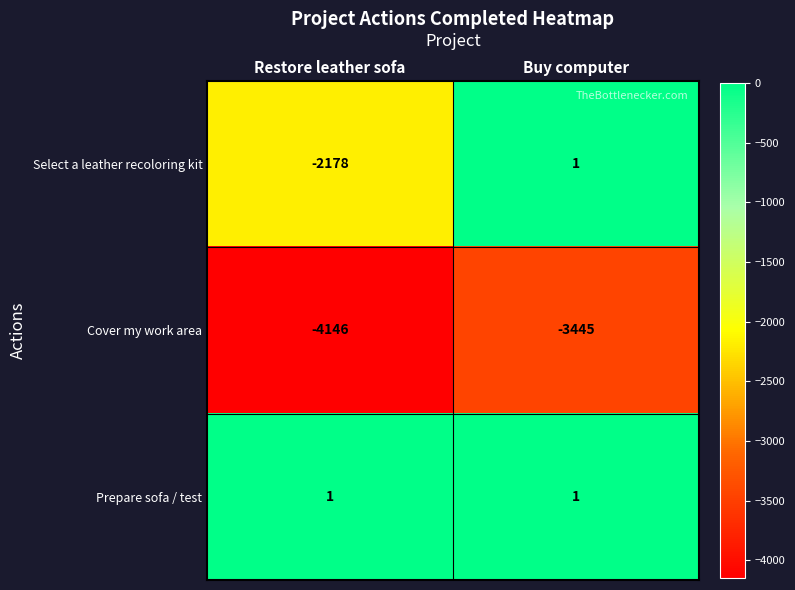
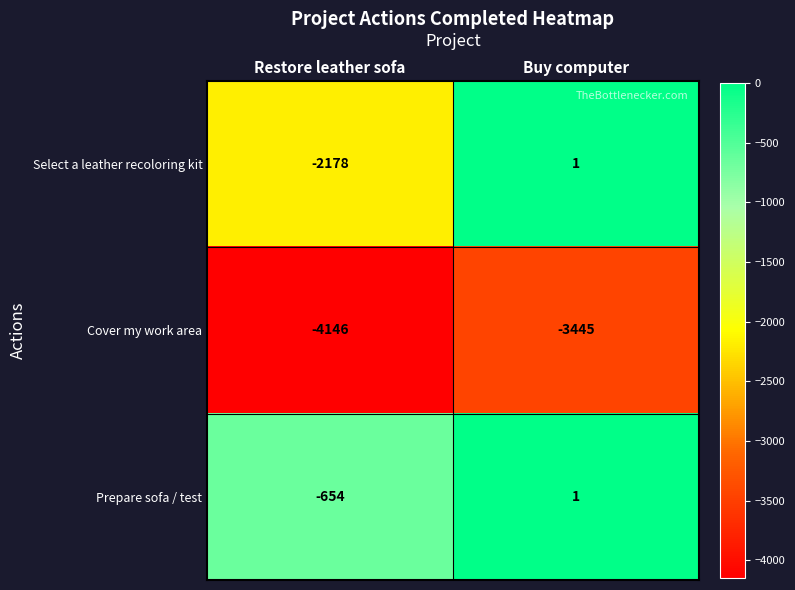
Prepare sofa / test, Restore leather sofa: 1 -> -654
